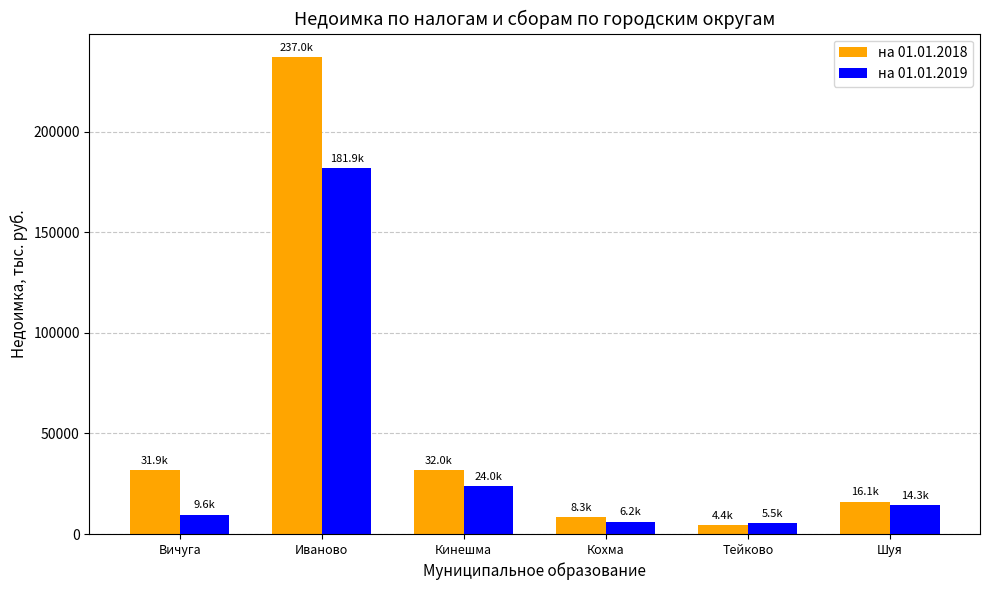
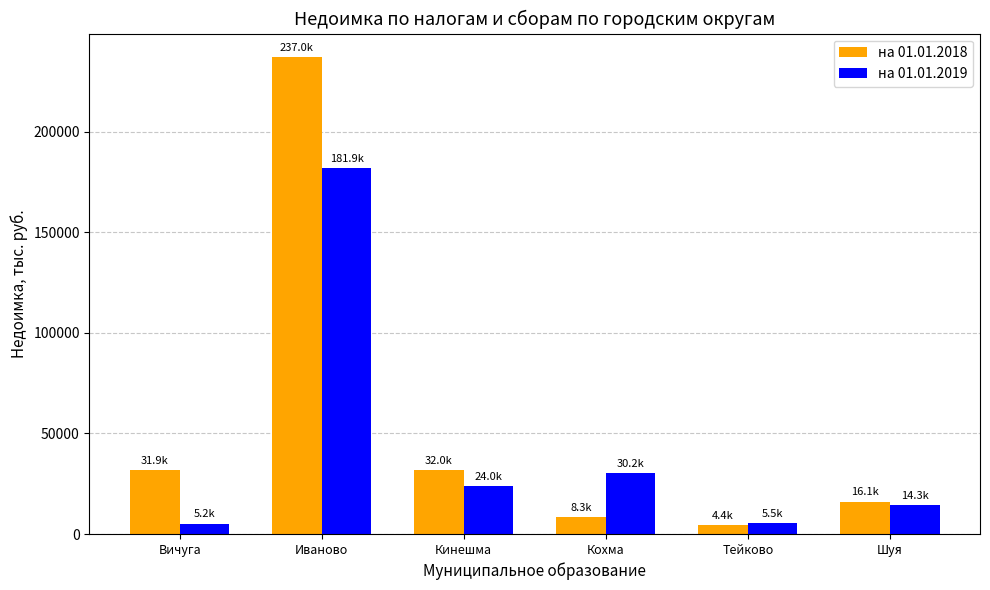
на 01.01.2019, Вичуга: 9.6k -> 5.2k
на 01.01.2019, Кохма: 6.2k -> 30.2k
